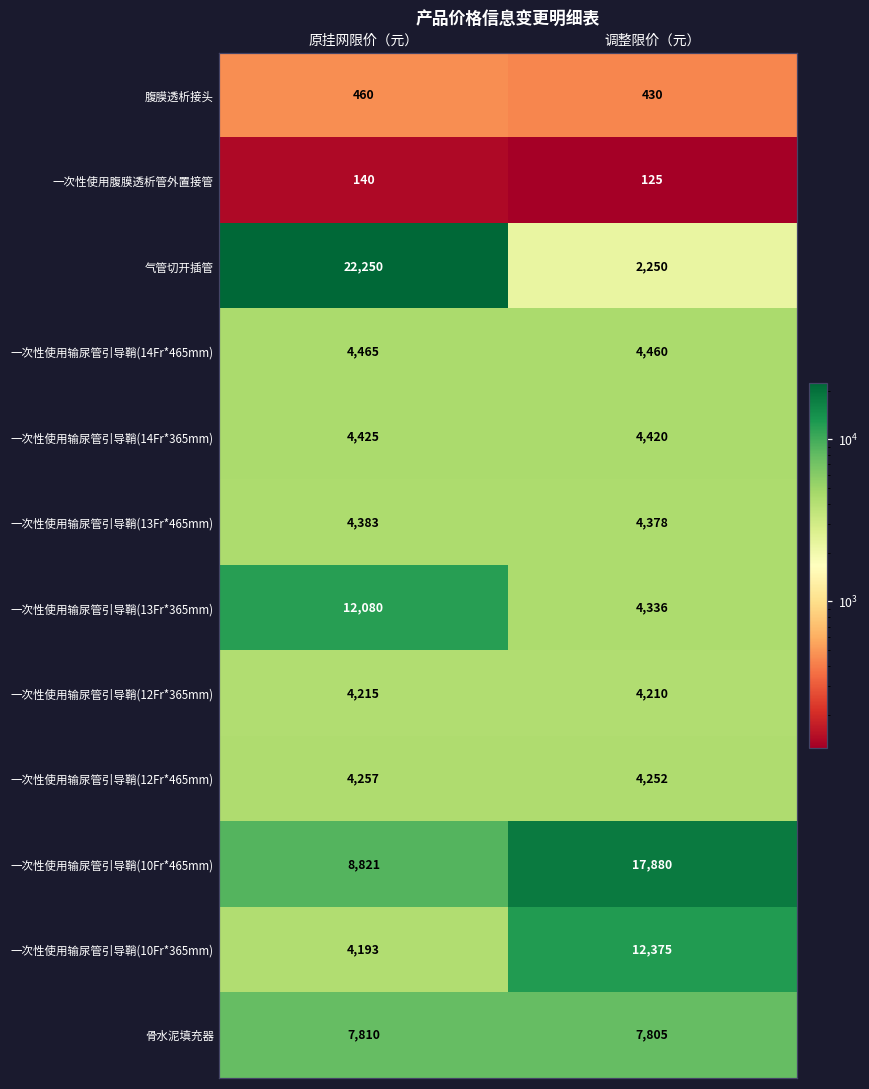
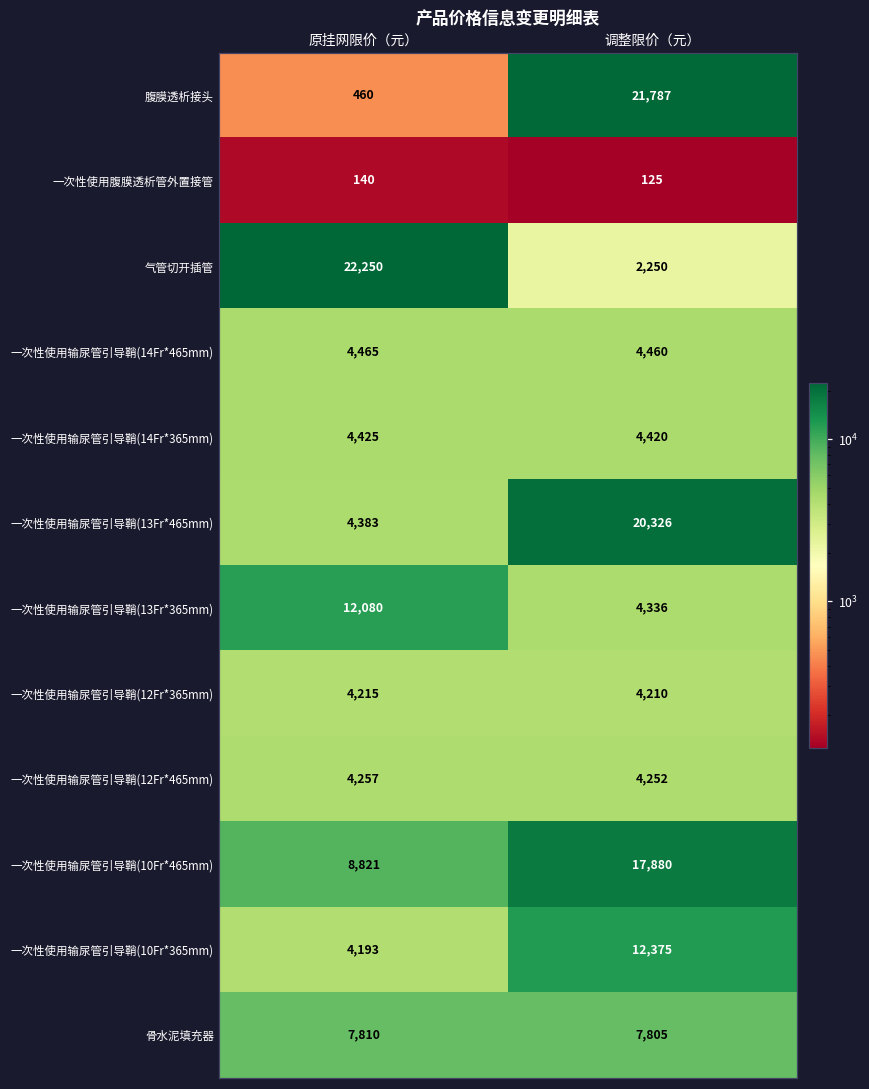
腹膜透析接头, 调整限价（元）: 430 -> 21,787
一次性使用输尿管引导鞘(13Fr*465mm), 调整限价（元）: 4,378 -> 20,326
